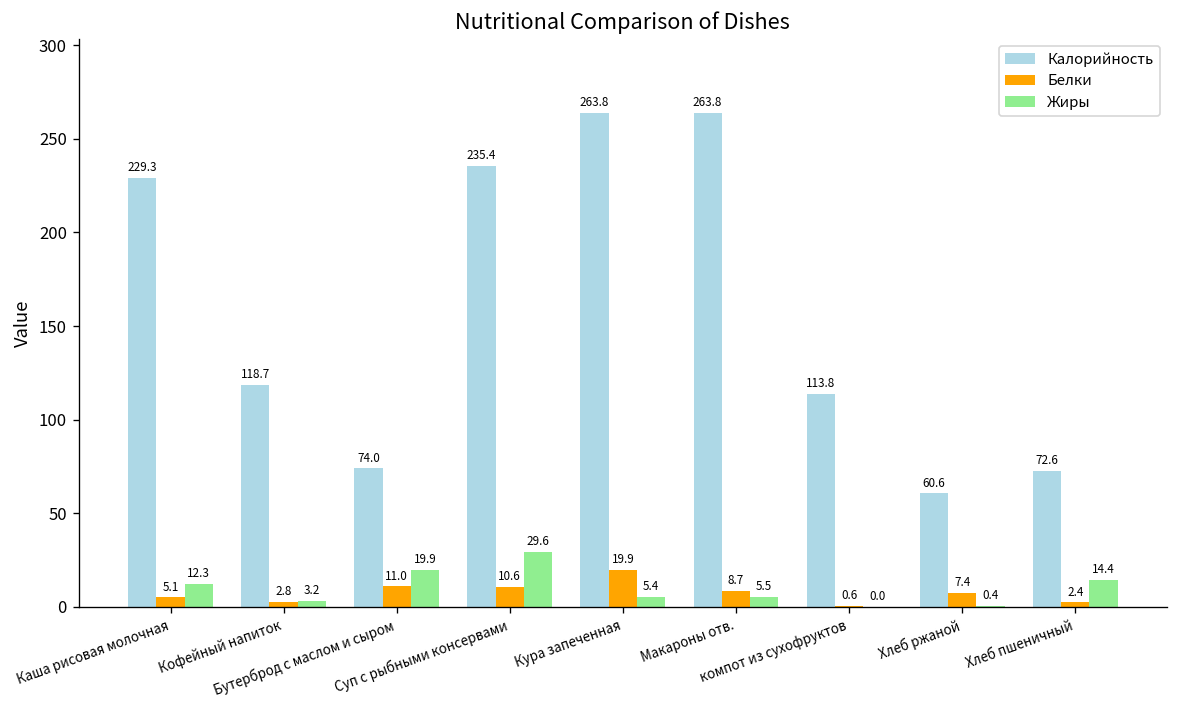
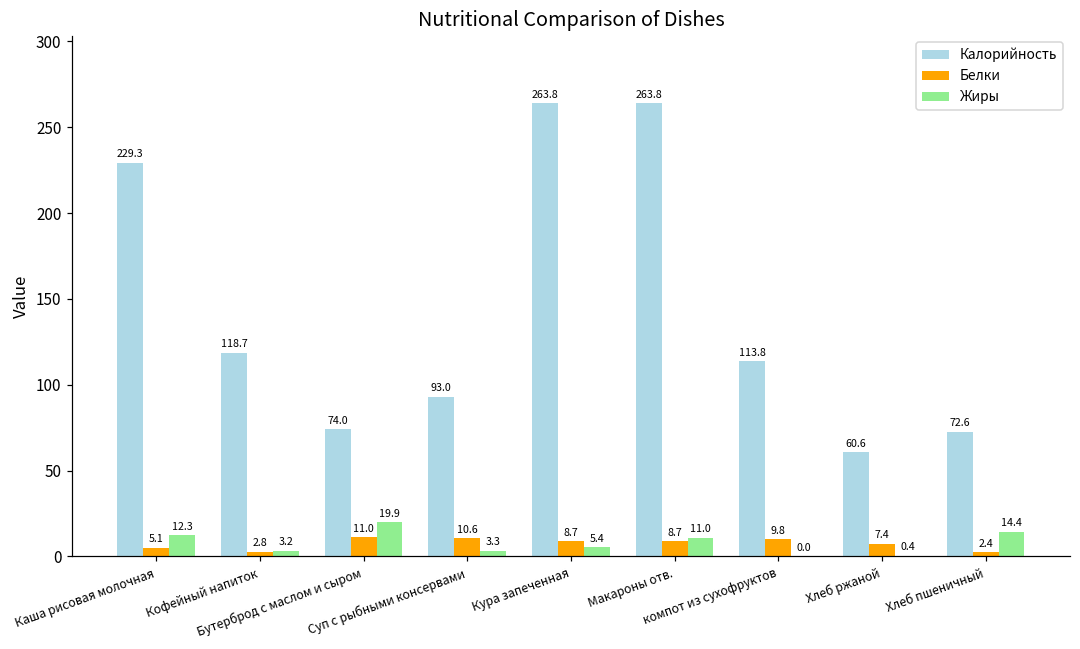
Калорийность, Суп с рыбными консервами: 235.4 -> 93.0
Жиры, Суп с рыбными консервами: 29.6 -> 3.3
Белки, Кура запеченная: 19.9 -> 8.7
Жиры, Макароны отв.: 5.5 -> 11.0
Белки, компот из сухофруктов: 0.6 -> 9.8
